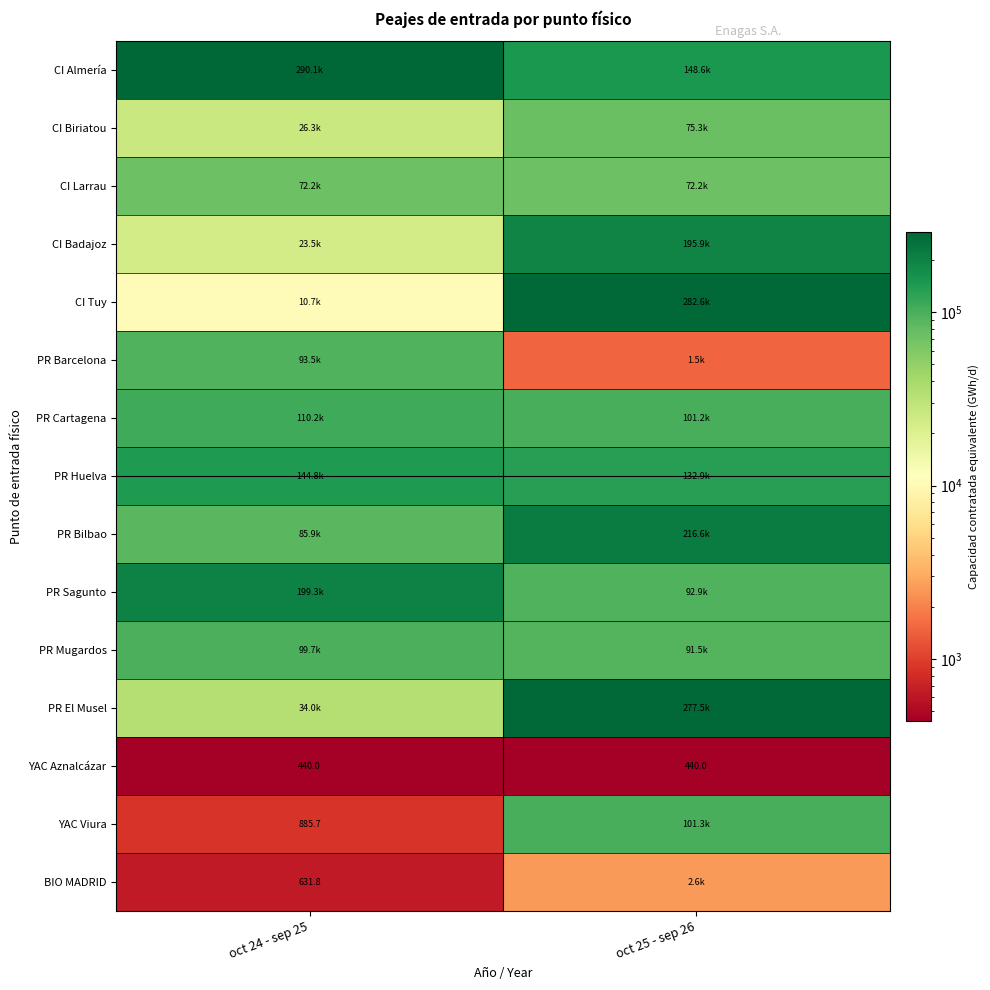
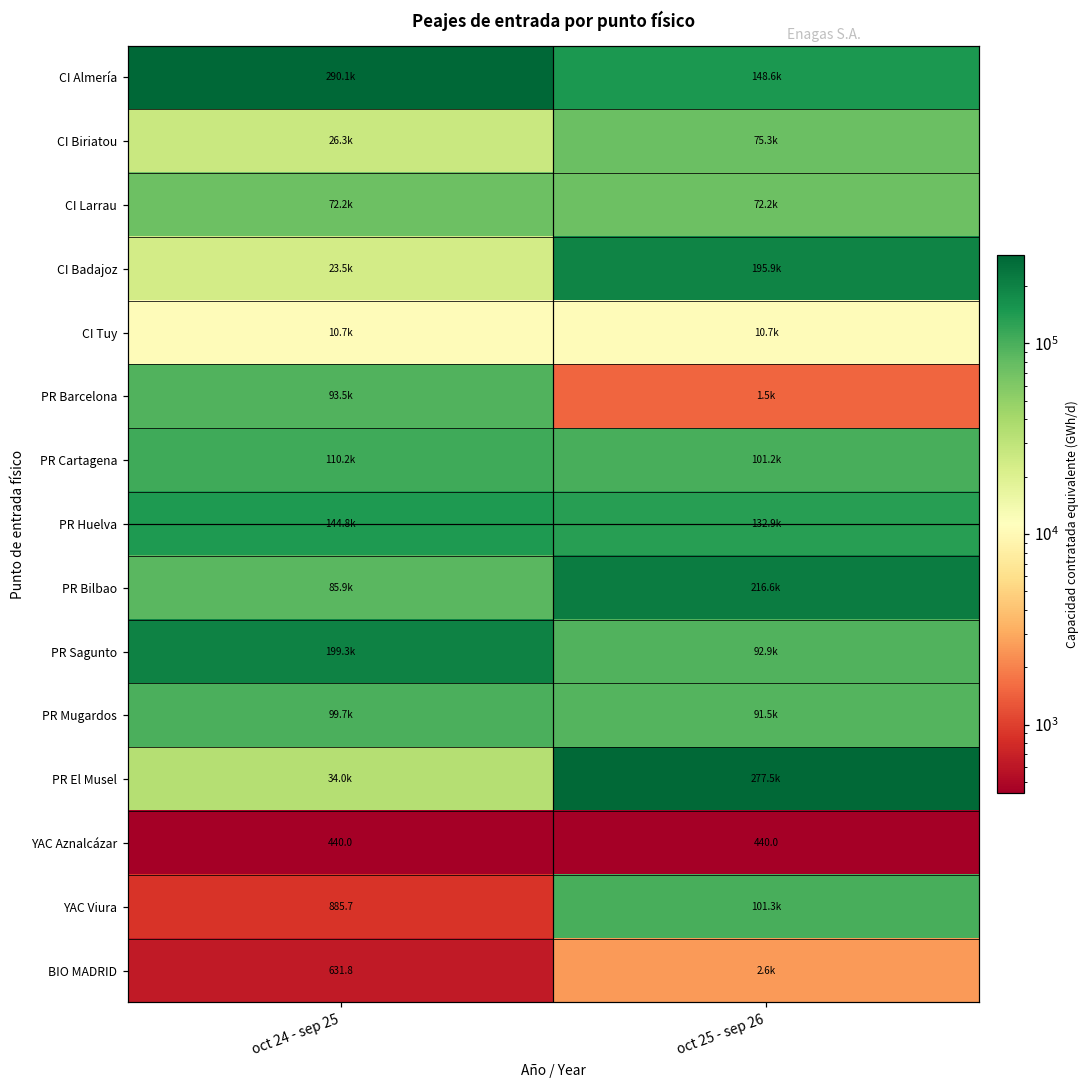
CI Tuy, oct 25 - sep 26: 282.6k -> 10.7k
